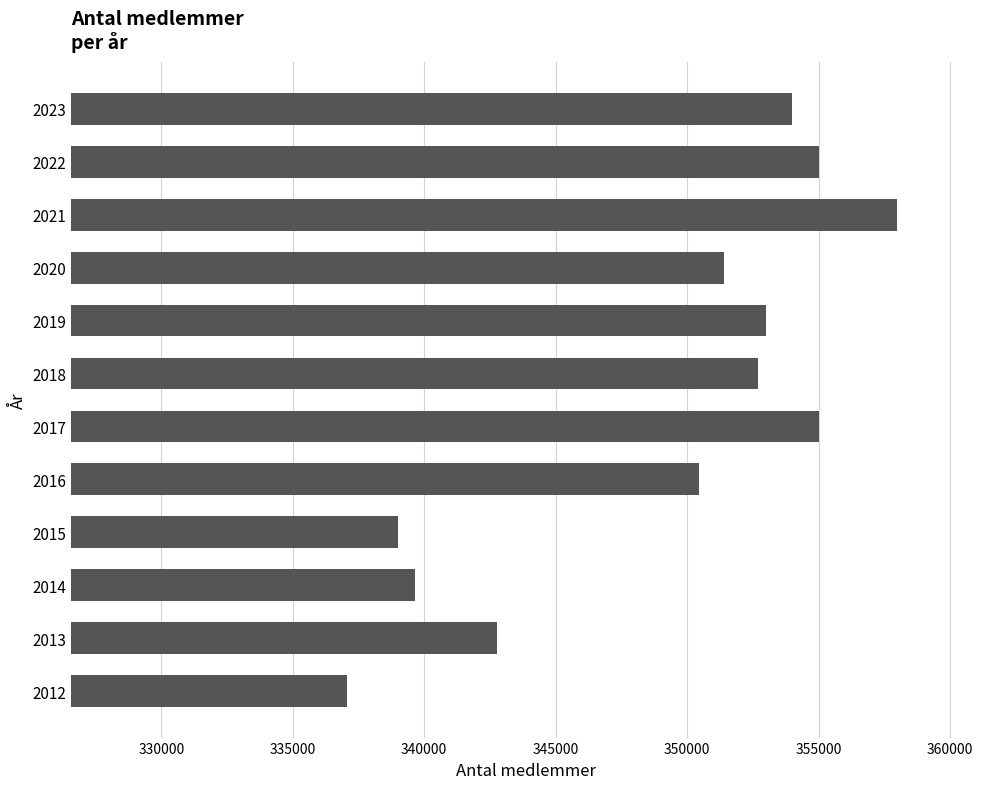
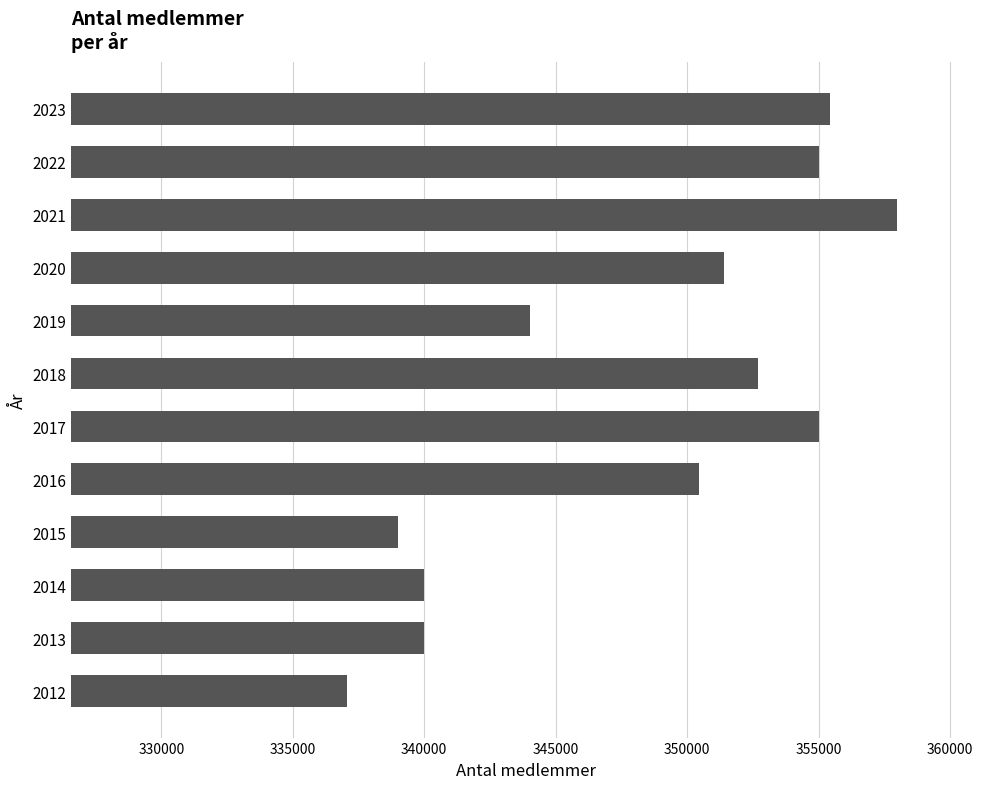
2023: 354000 -> 355400
2019: 353000 -> 344000
2014: 339600 -> 340000
2013: 342800 -> 340000
